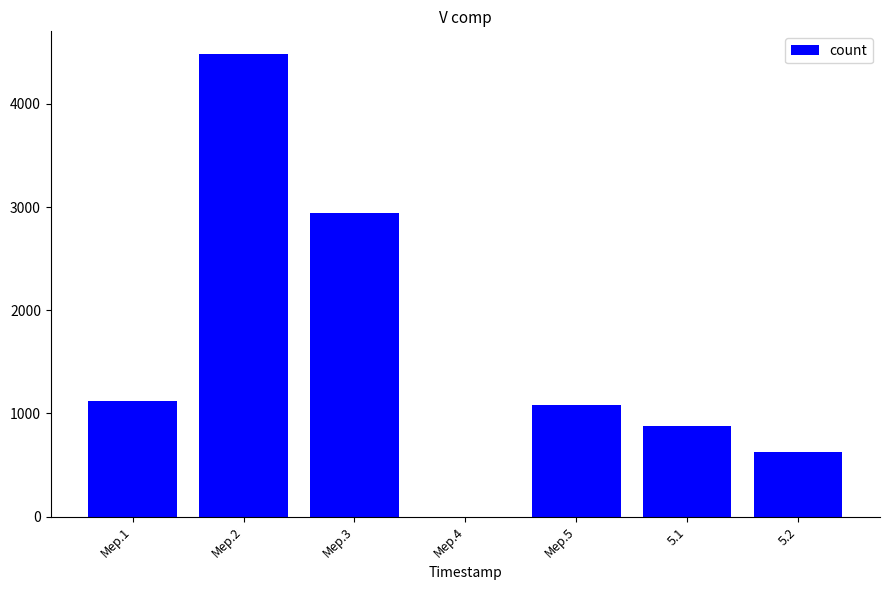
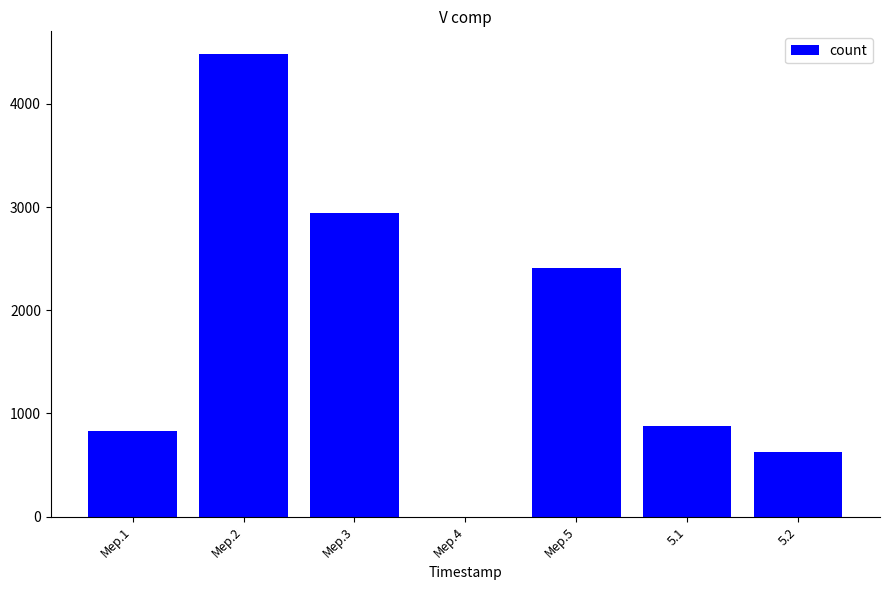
Мер.1: 1120 -> 830
Мер.5: 1080 -> 2410
